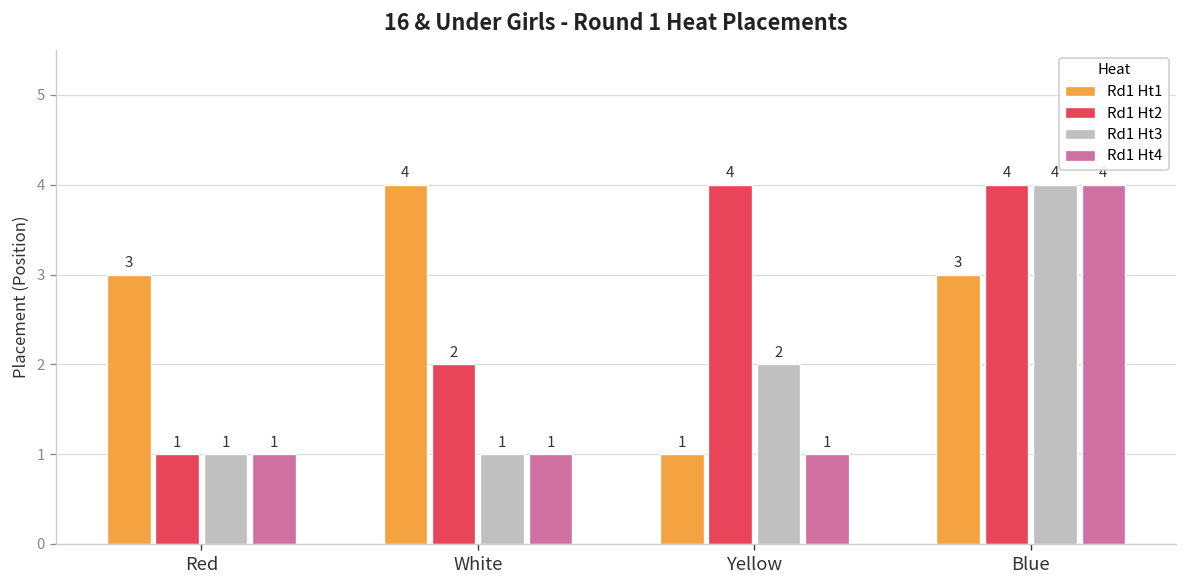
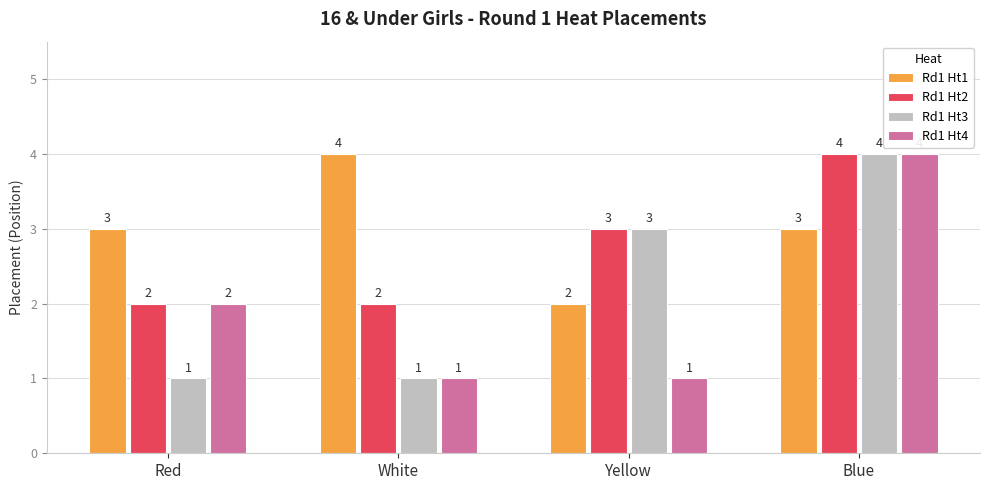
Rd1 Ht2, Red: 1 -> 2
Rd1 Ht4, Red: 1 -> 2
Rd1 Ht1, Yellow: 1 -> 2
Rd1 Ht2, Yellow: 4 -> 3
Rd1 Ht3, Yellow: 2 -> 3
